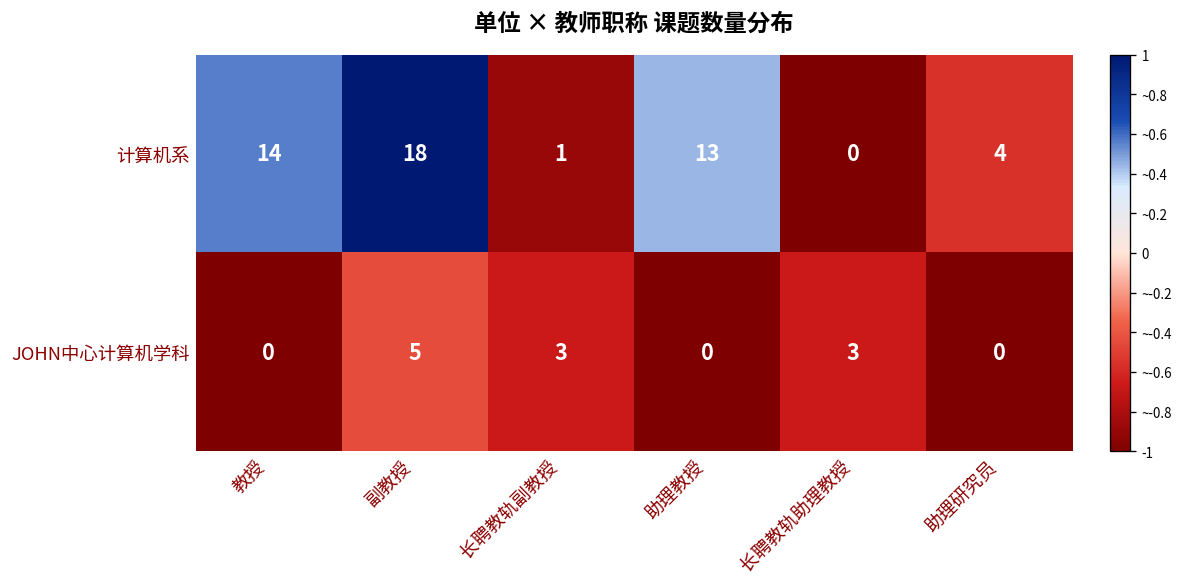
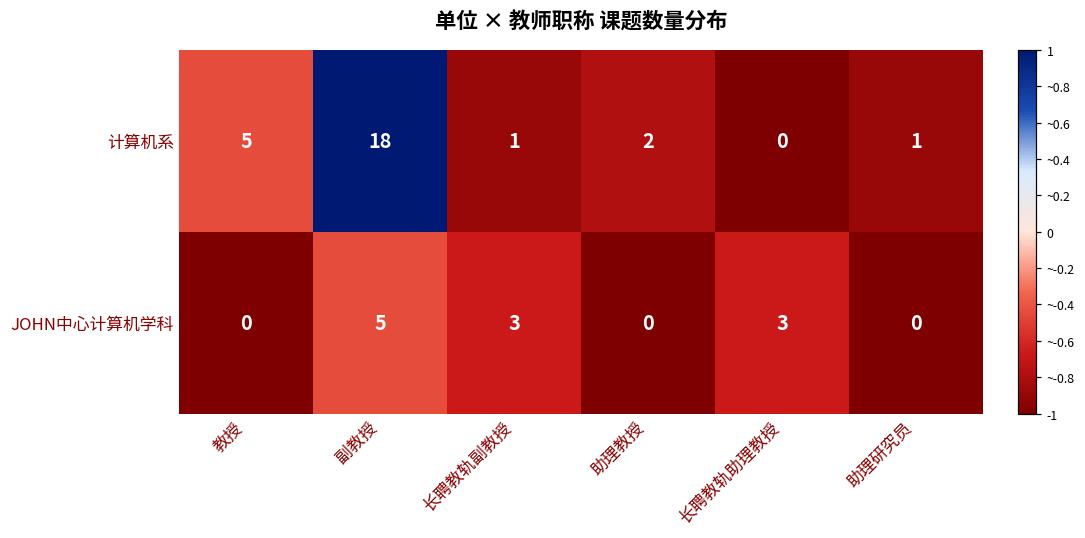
计算机系, 教授: 14 -> 5
计算机系, 助理教授: 13 -> 2
计算机系, 助理研究员: 4 -> 1
